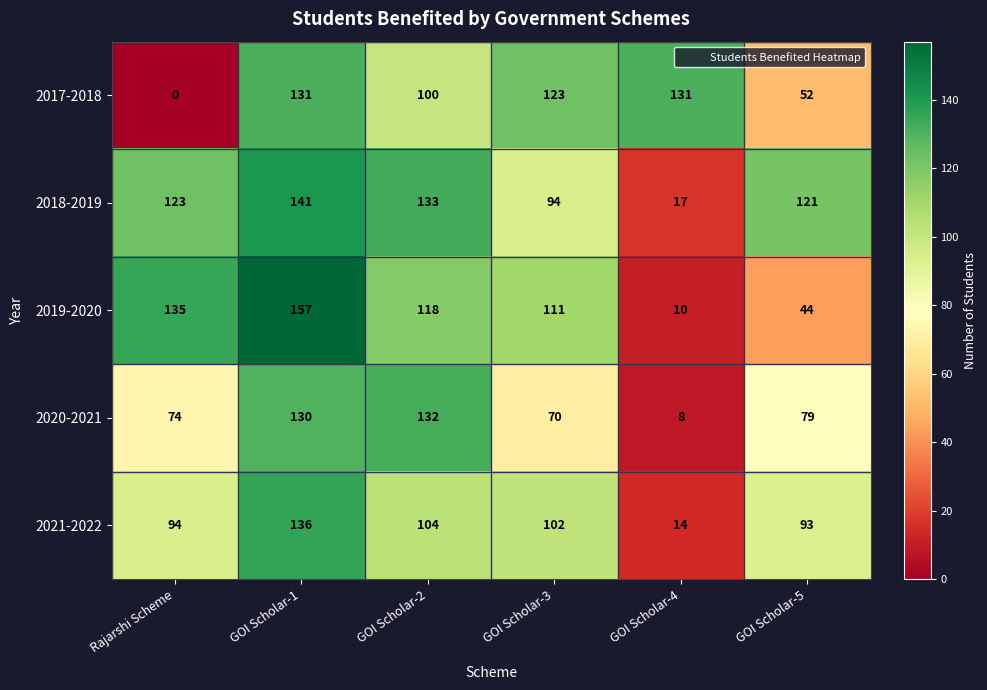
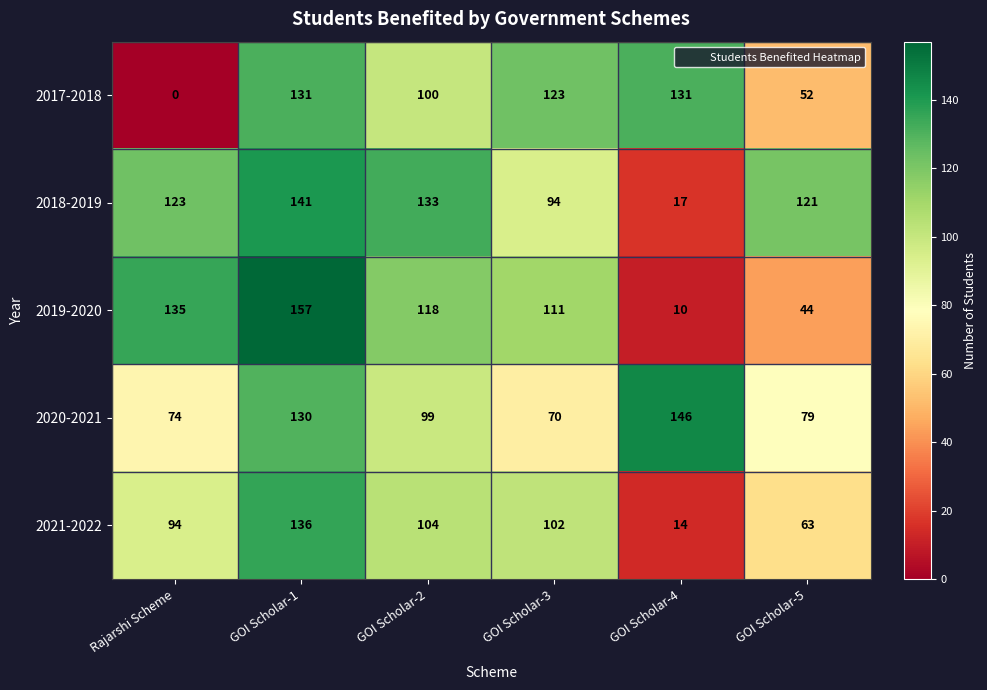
2020-2021, GOI Scholar-2: 132 -> 99
2020-2021, GOI Scholar-4: 8 -> 146
2021-2022, GOI Scholar-5: 93 -> 63
